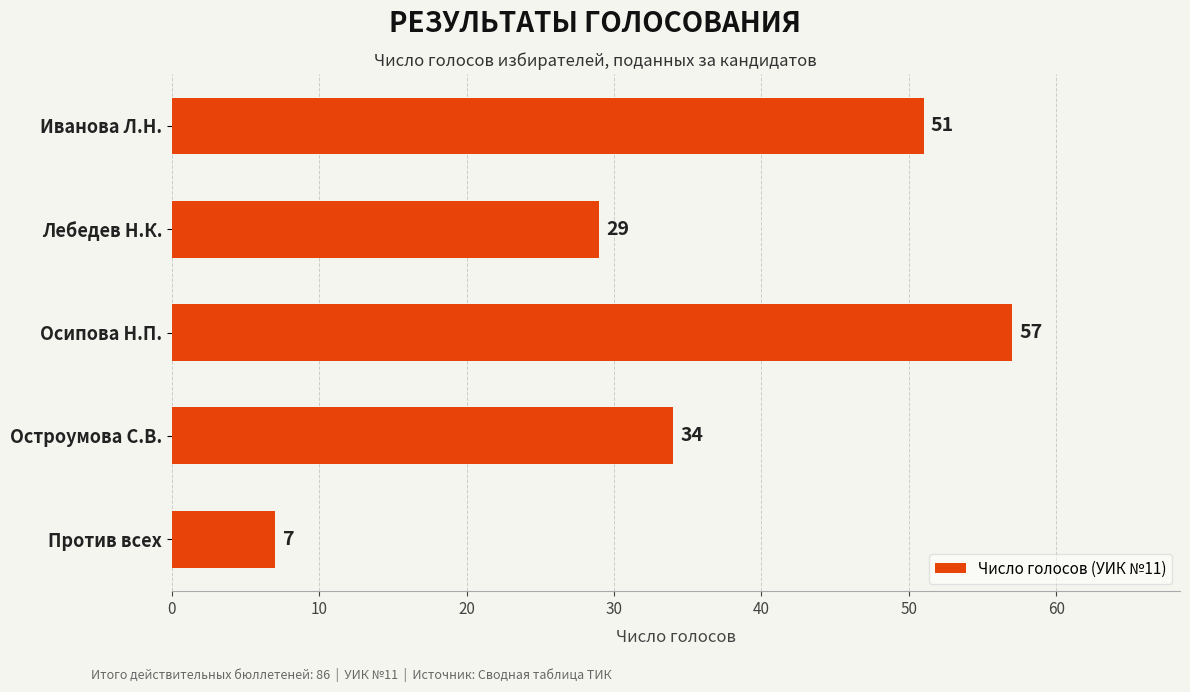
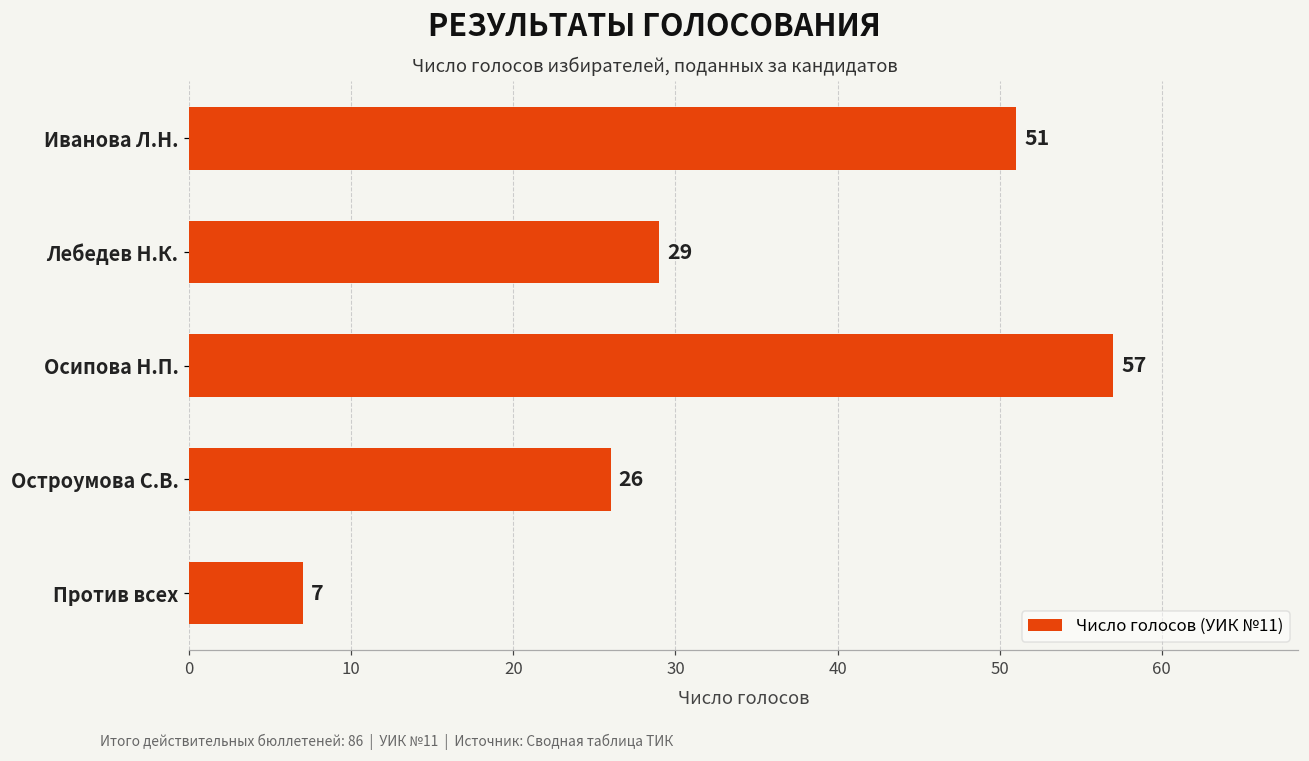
Остроумова С.В.: 34 -> 26
